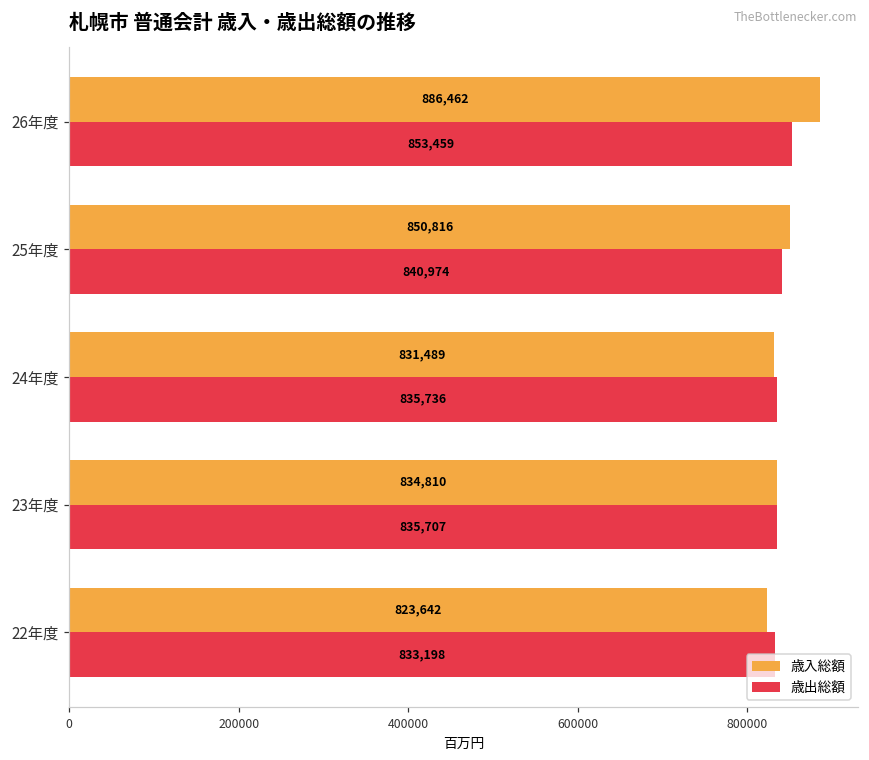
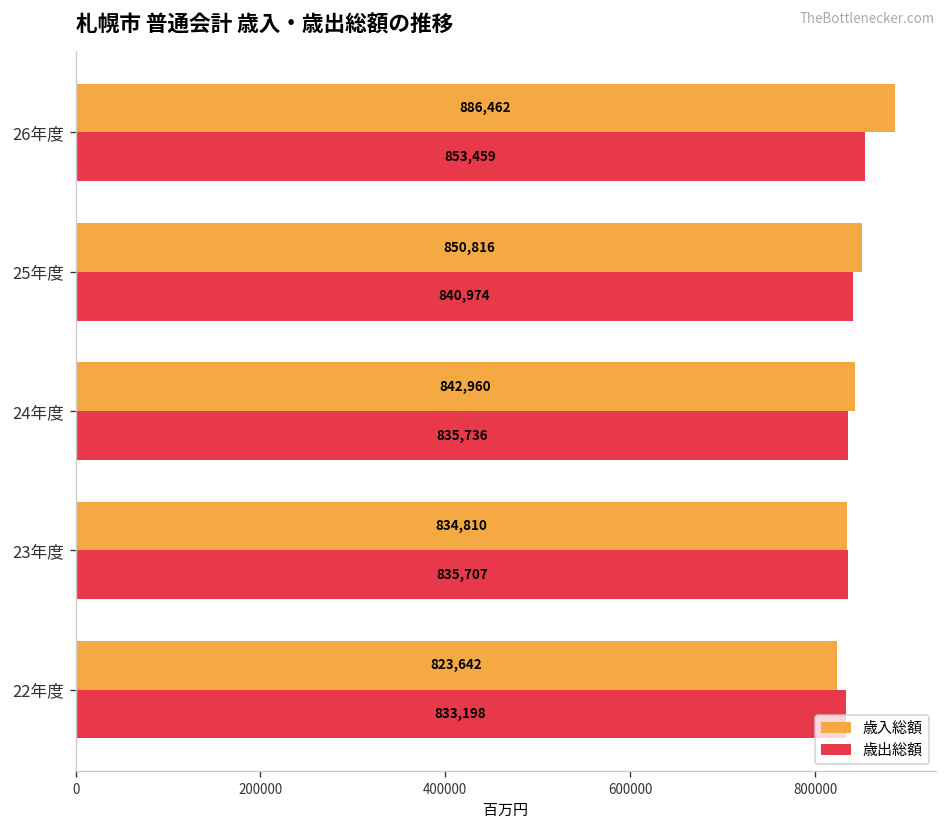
歳入総額, 24年度: 831,489 -> 842,960
